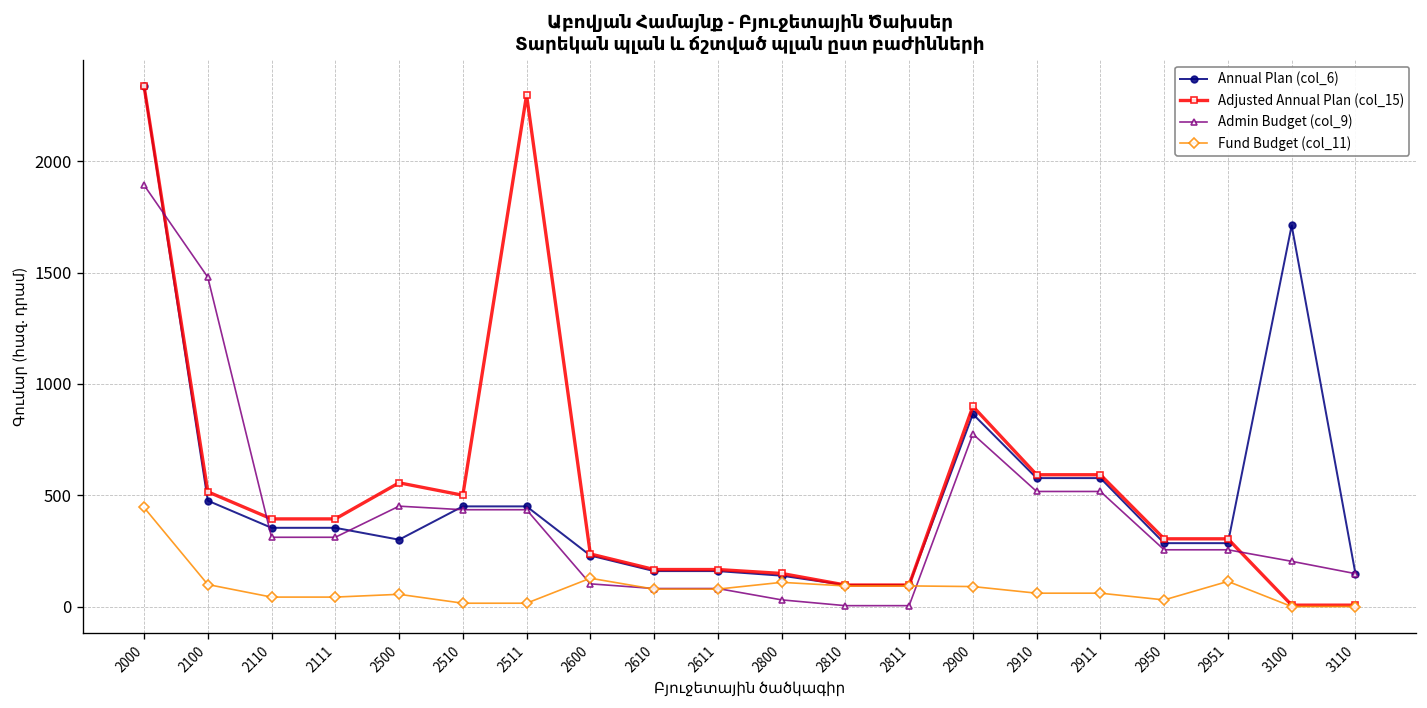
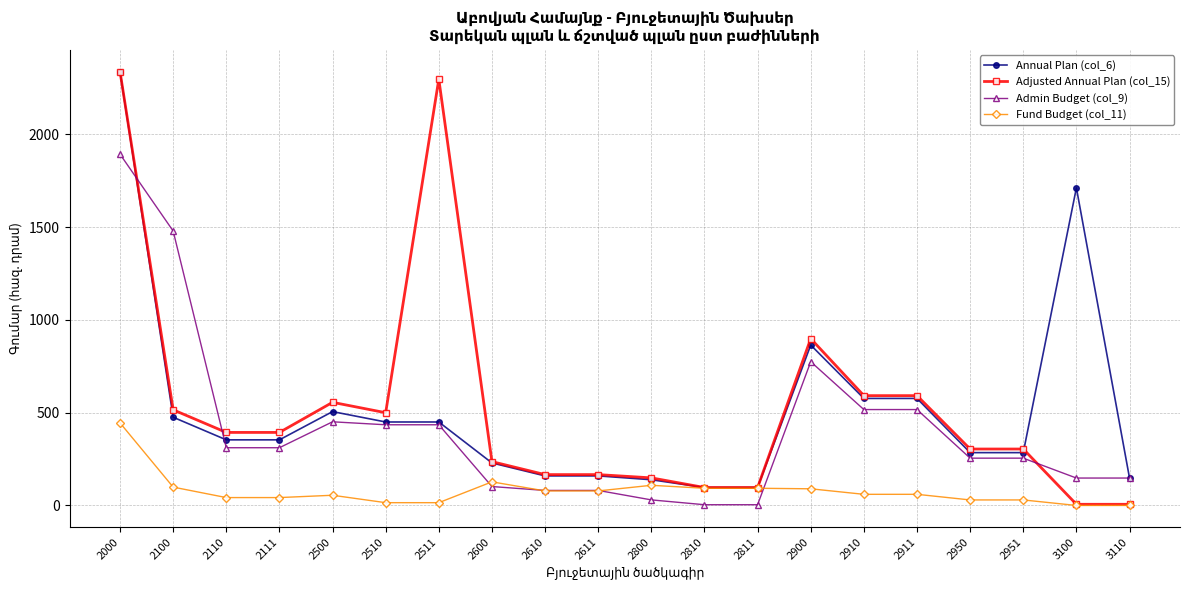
Annual Plan (col_6), 2500: 300 -> 510
Fund Budget (col_11), 2951: 110 -> 30
Admin Budget (col_9), 3100: 200 -> 150
